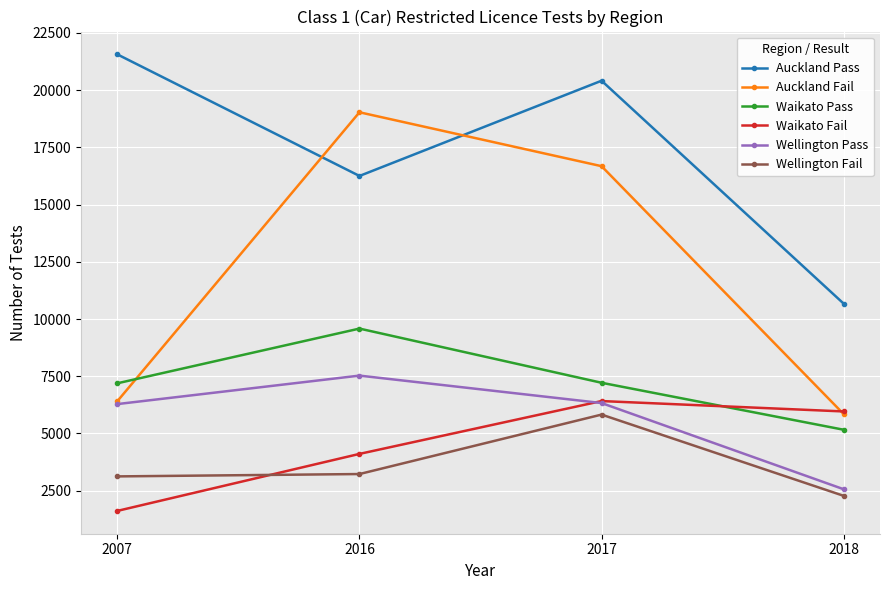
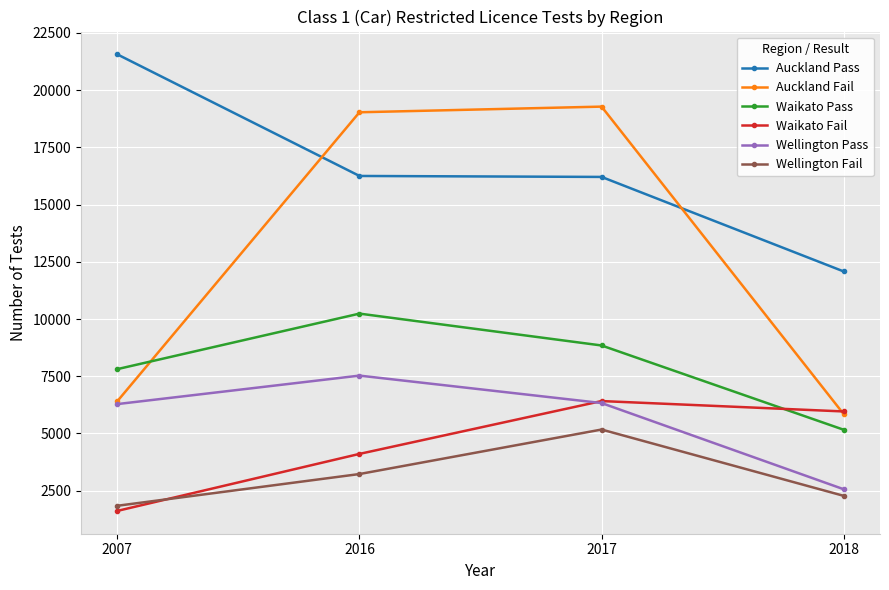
Waikato Pass, 2007: 7200 -> 7800
Wellington Fail, 2007: 3100 -> 1800
Waikato Pass, 2016: 9600 -> 10200
Auckland Pass, 2017: 20400 -> 16200
Auckland Fail, 2017: 16700 -> 19300
Waikato Pass, 2017: 7200 -> 8800
Wellington Fail, 2017: 5800 -> 5200
Auckland Pass, 2018: 10700 -> 12100
